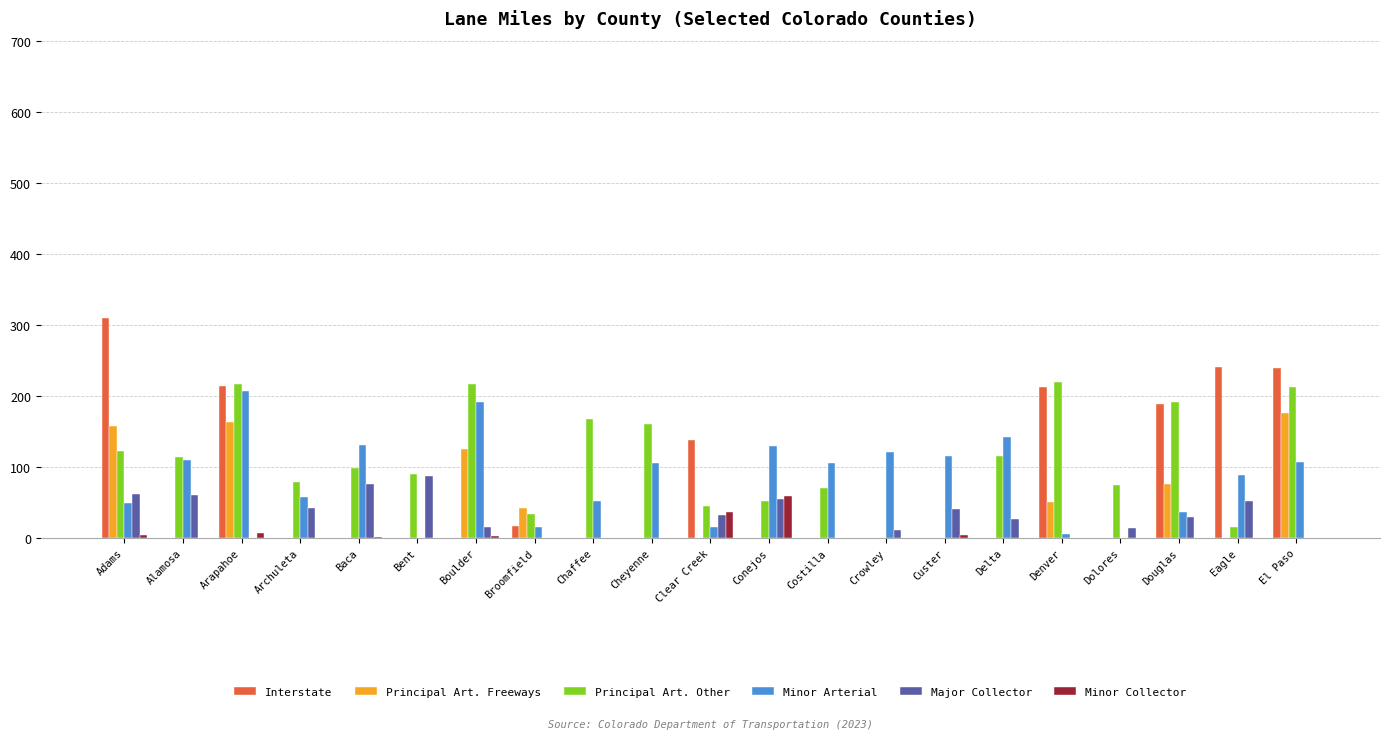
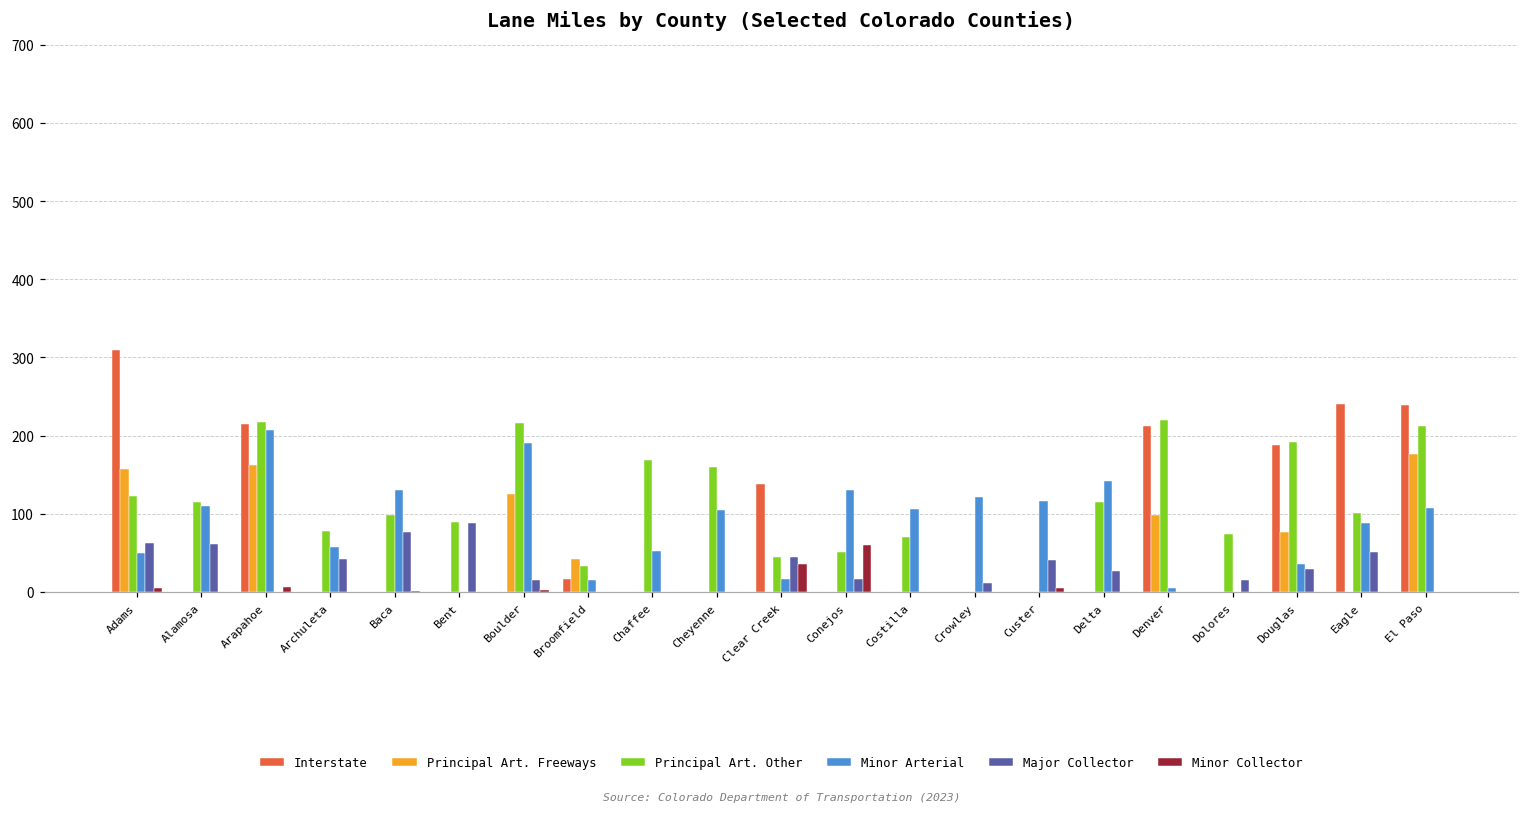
Major Collector, Clear Creek: 30 -> 40
Major Collector, Conejos: 60 -> 20
Principal Art. Freeways, Denver: 50 -> 100
Principal Art. Other, Eagle: 20 -> 100
